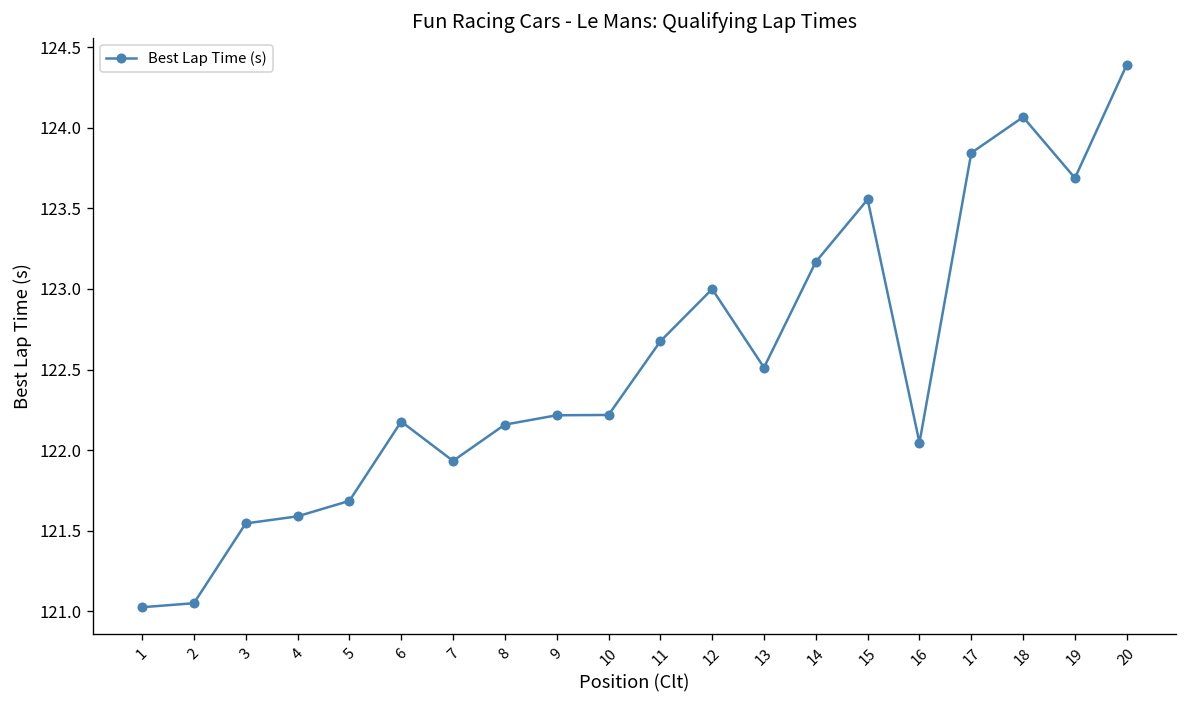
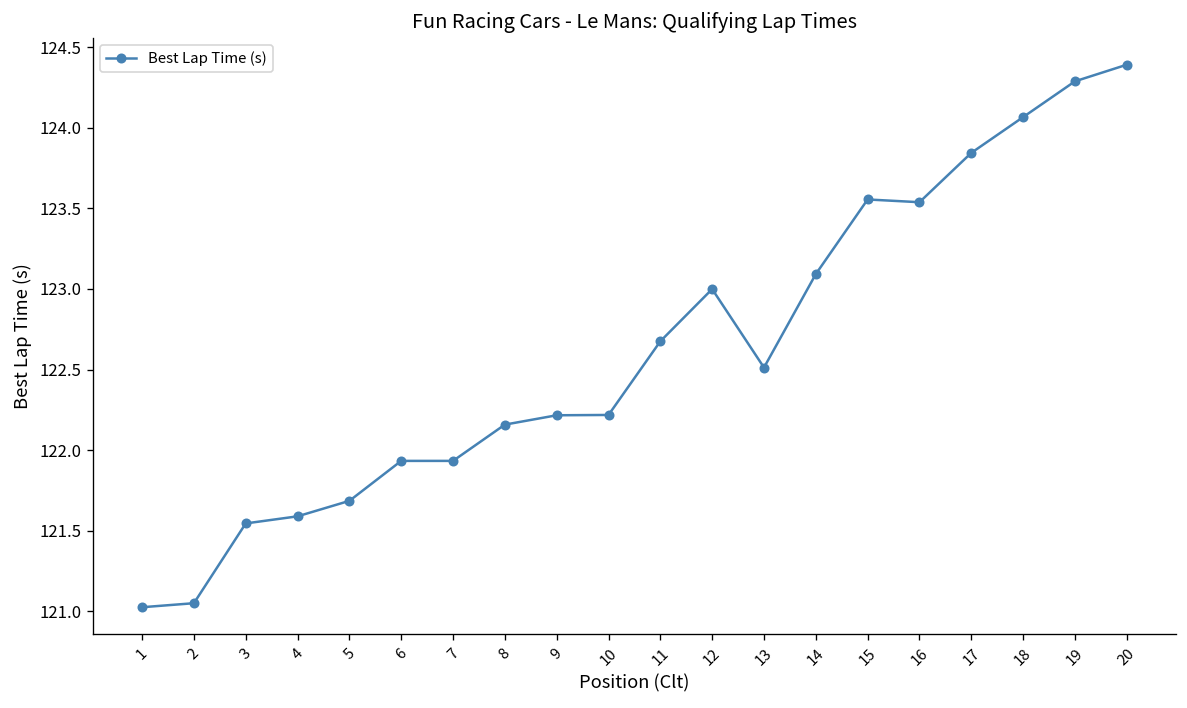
6: 122.18 -> 121.93
14: 123.17 -> 123.09
16: 122.05 -> 123.54
19: 123.69 -> 124.29
